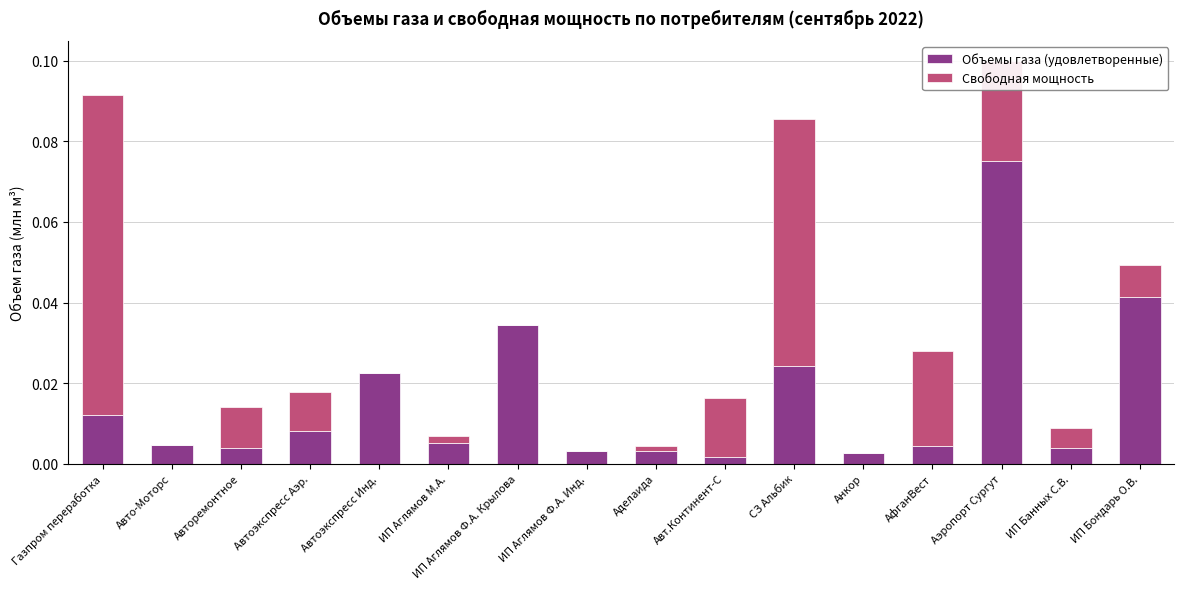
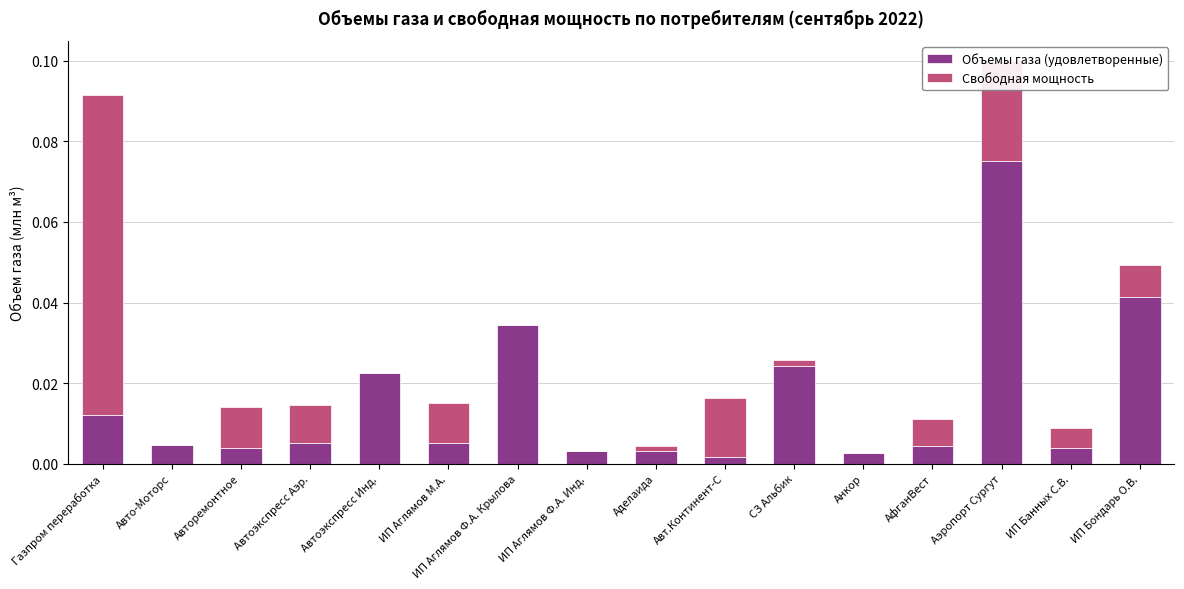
Объемы газа (удовлетворенные), Автоэкспресс Аэр.: 0.008 -> 0.005
Свободная мощность, ИП Аглямов М.А.: 0.002 -> 0.010
Свободная мощность, СЗ Альбик: 0.061 -> 0.002
Свободная мощность, АфганВест: 0.024 -> 0.007
